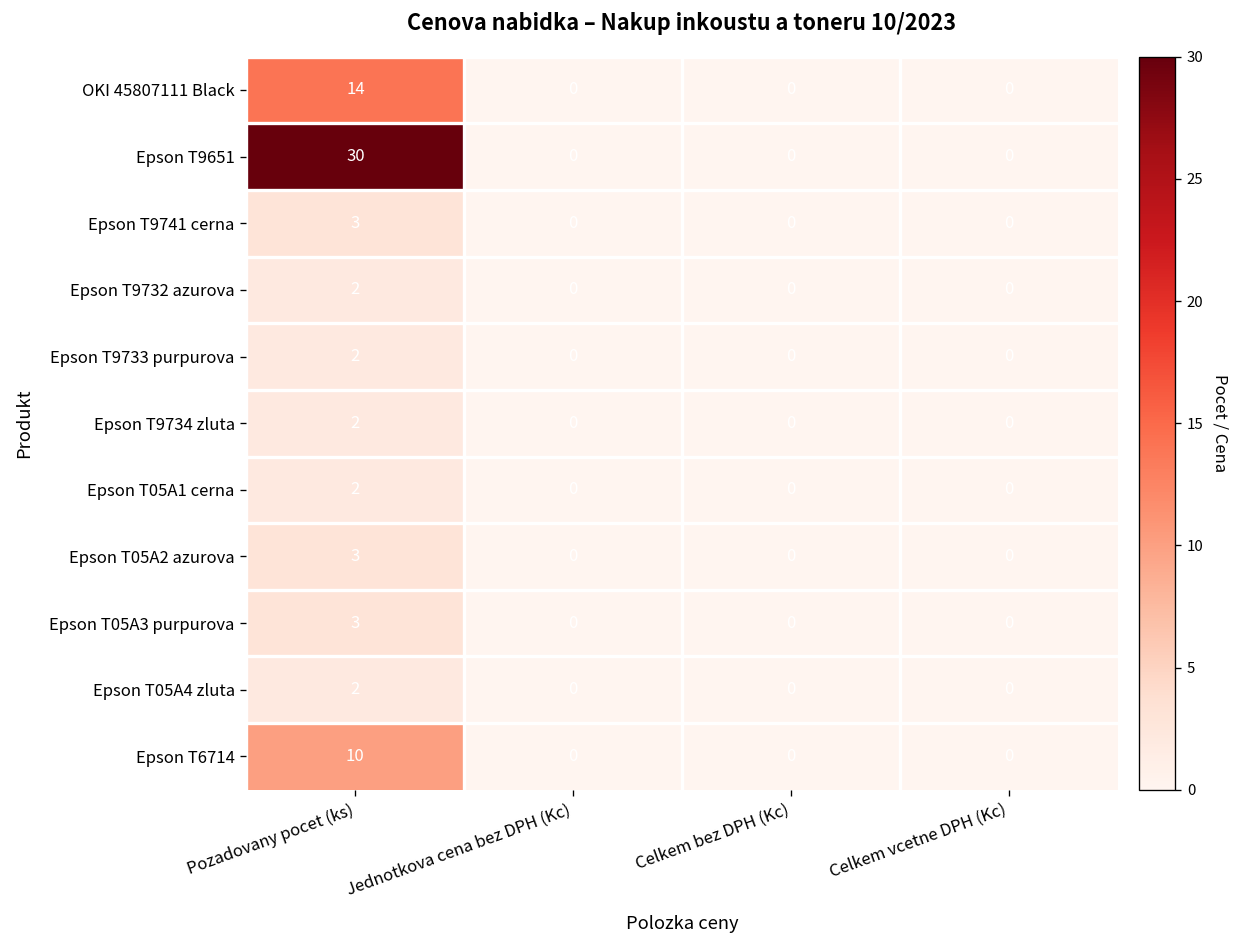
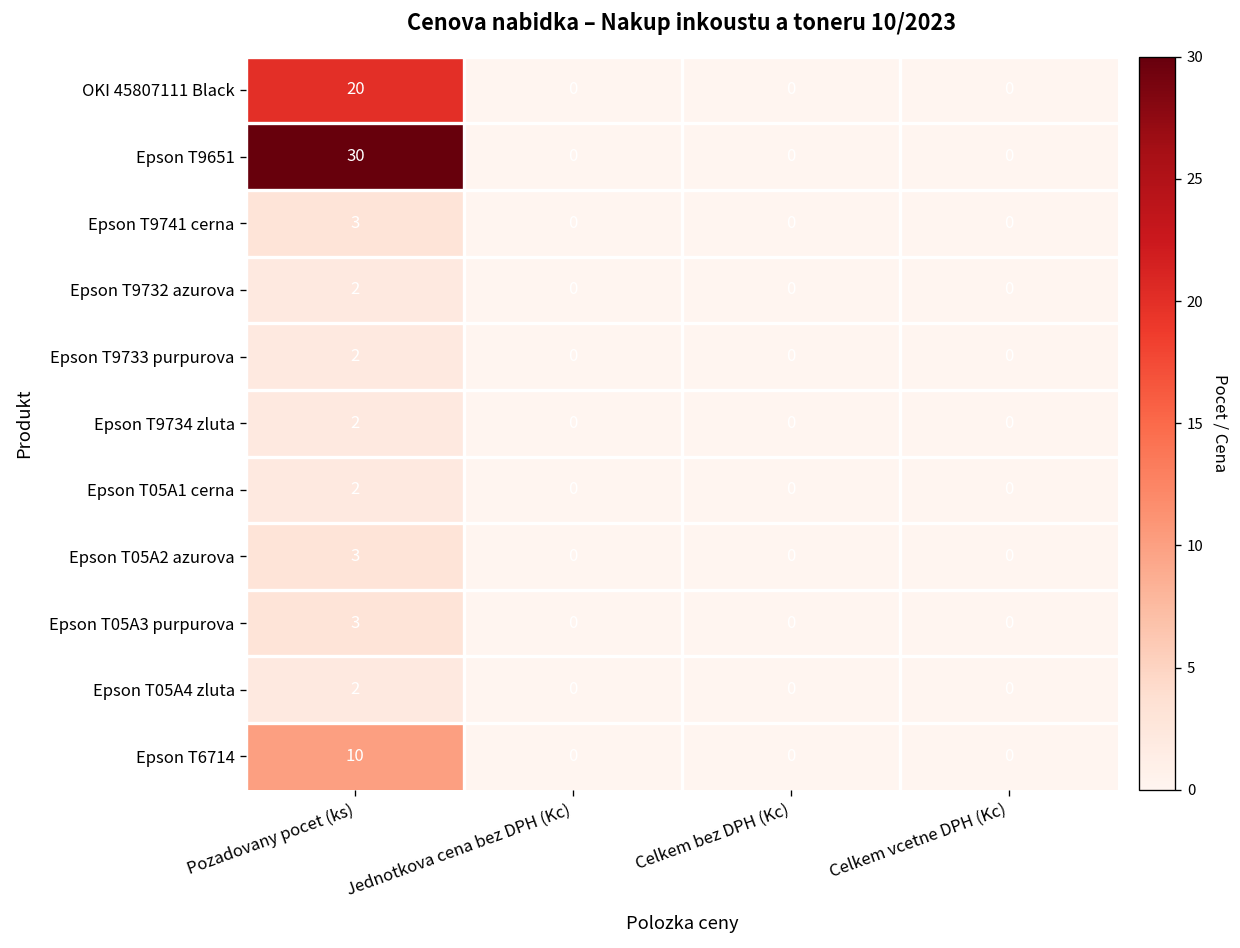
OKI 45807111 Black, Pozadovany pocet (ks): 14 -> 20
